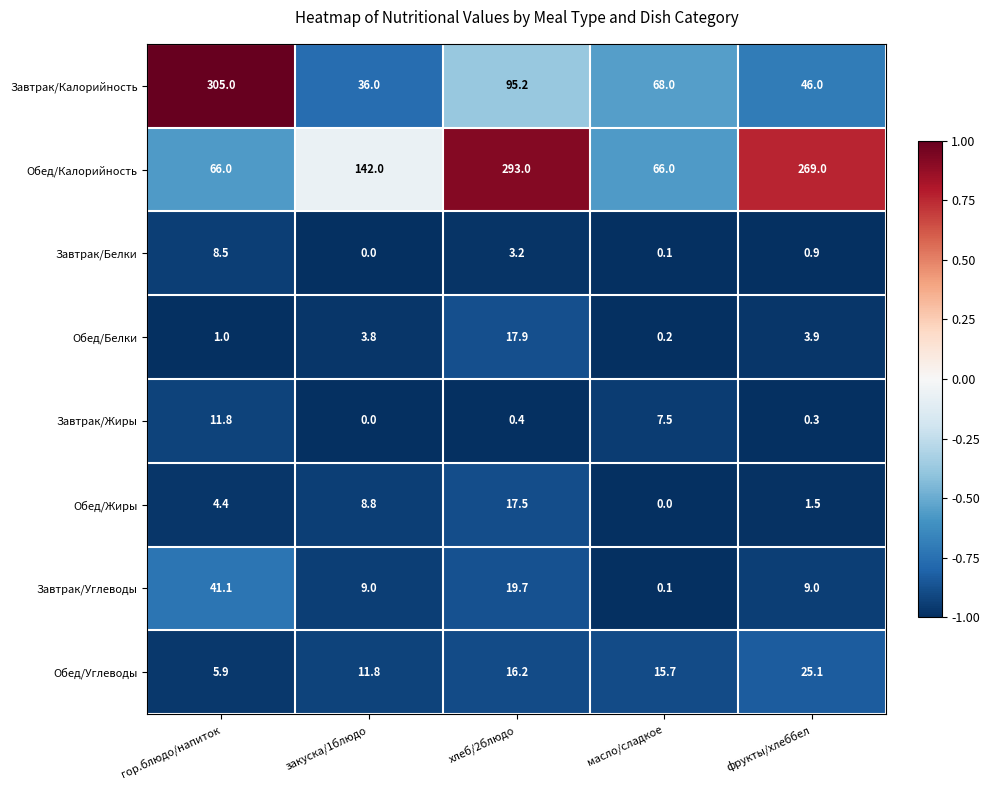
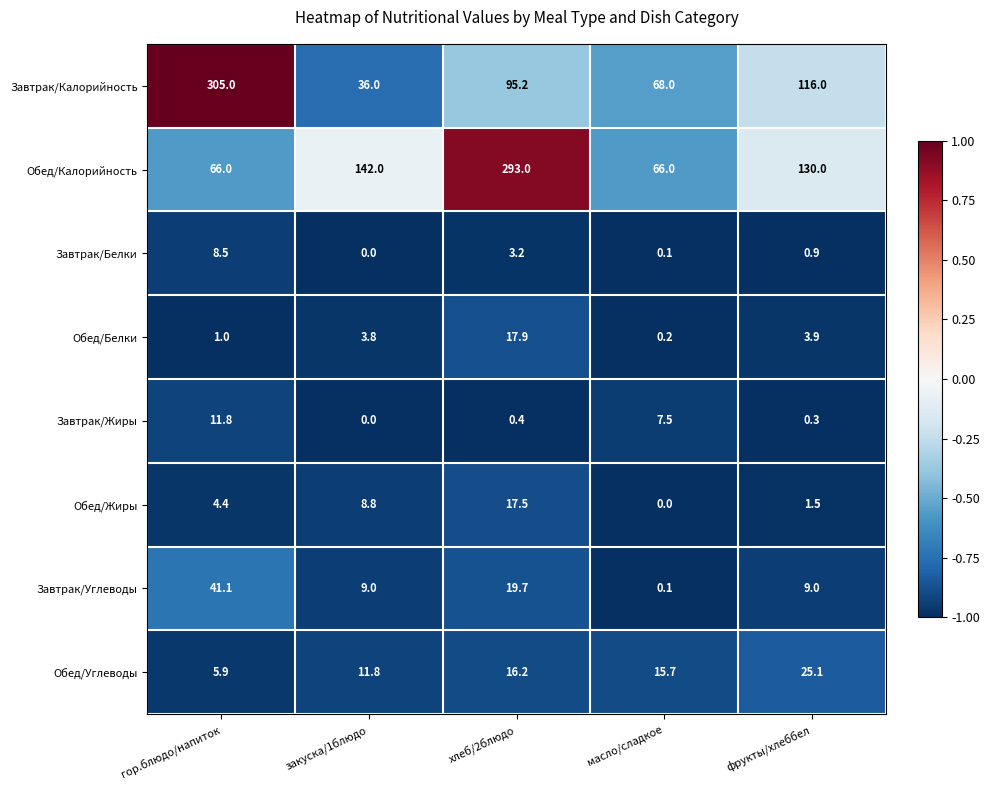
Завтрак/Калорийность, фрукты/хлеббел: 46.0 -> 116.0
Обед/Калорийность, фрукты/хлеббел: 269.0 -> 130.0
